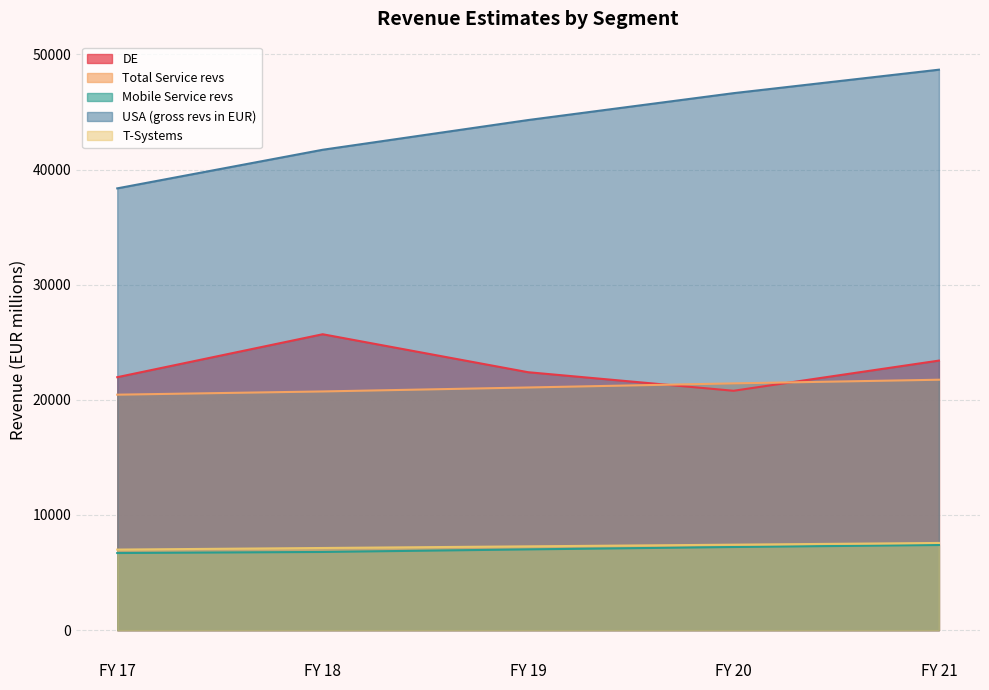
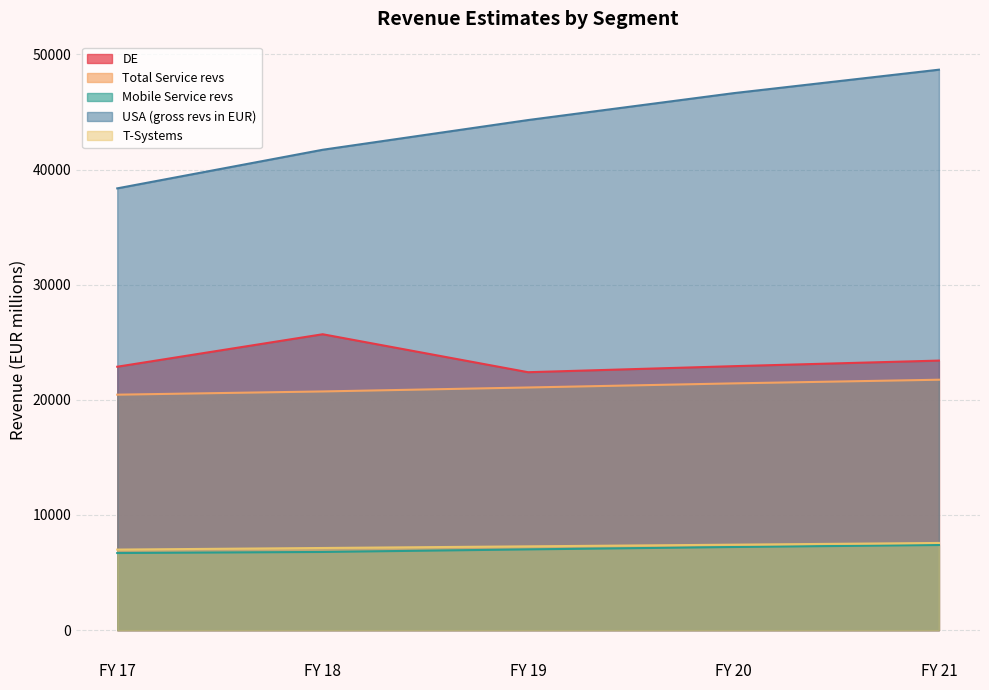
DE, FY 17: 22000 -> 22900
DE, FY 20: 20800 -> 22900
